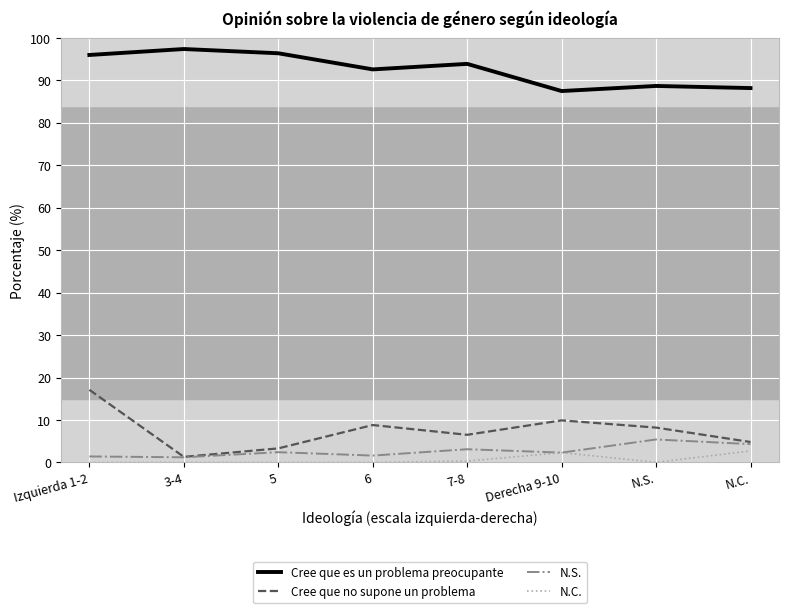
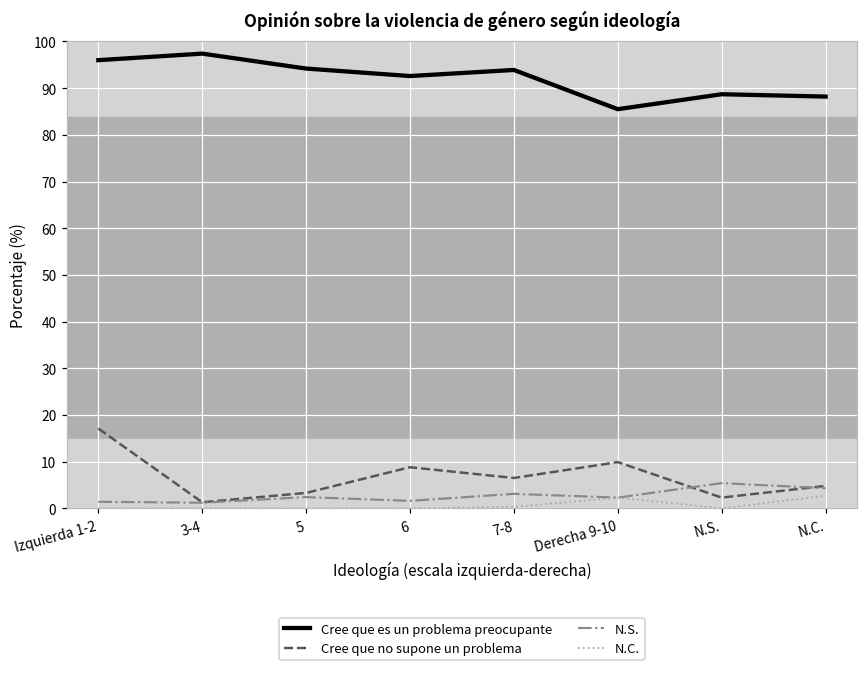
Cree que es un problema preocupante, 5: 96 -> 94
Cree que es un problema preocupante, Derecha 9-10: 88 -> 86
Cree que no supone un problema, N.S.: 8 -> 2
